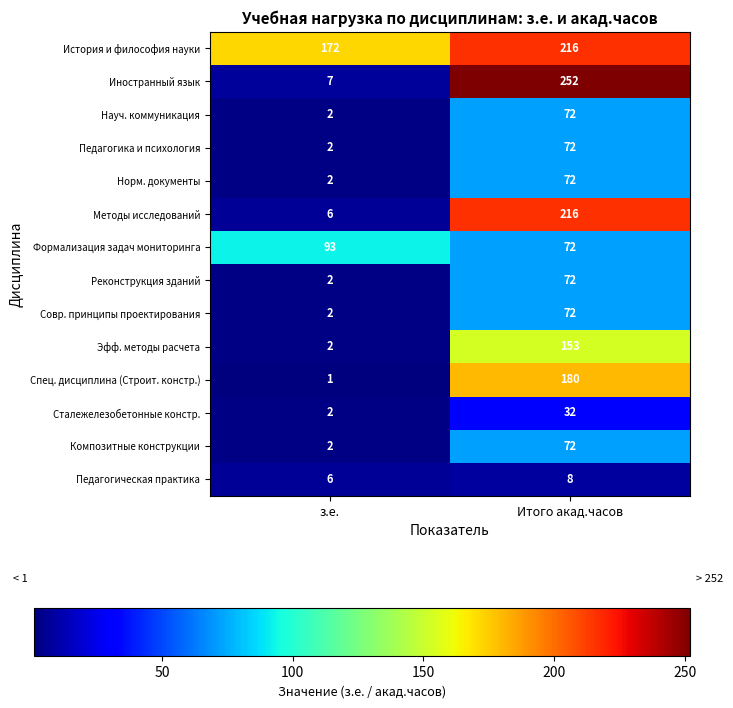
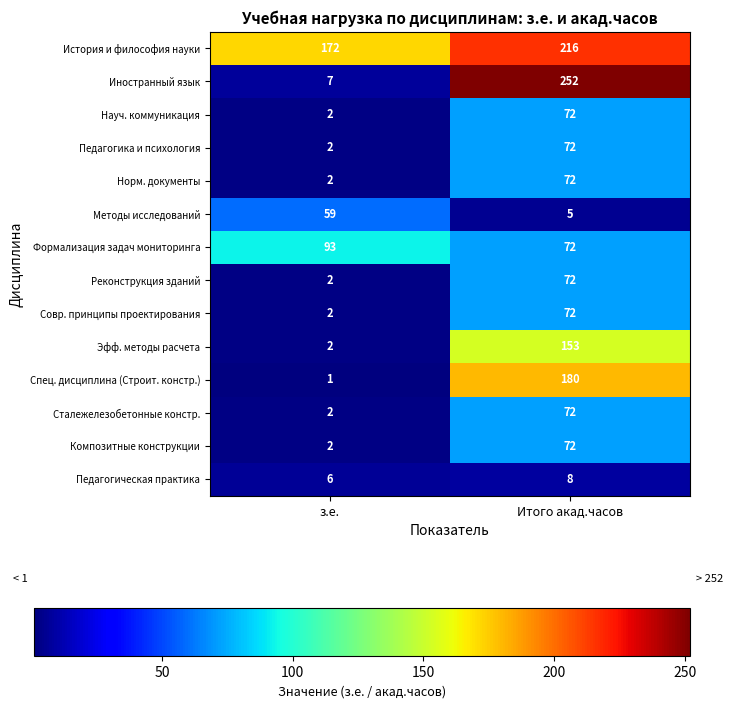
Методы исследований, з.е.: 6 -> 59
Методы исследований, Итого акад.часов: 216 -> 5
Сталежелезобетонные констр., Итого акад.часов: 32 -> 72
